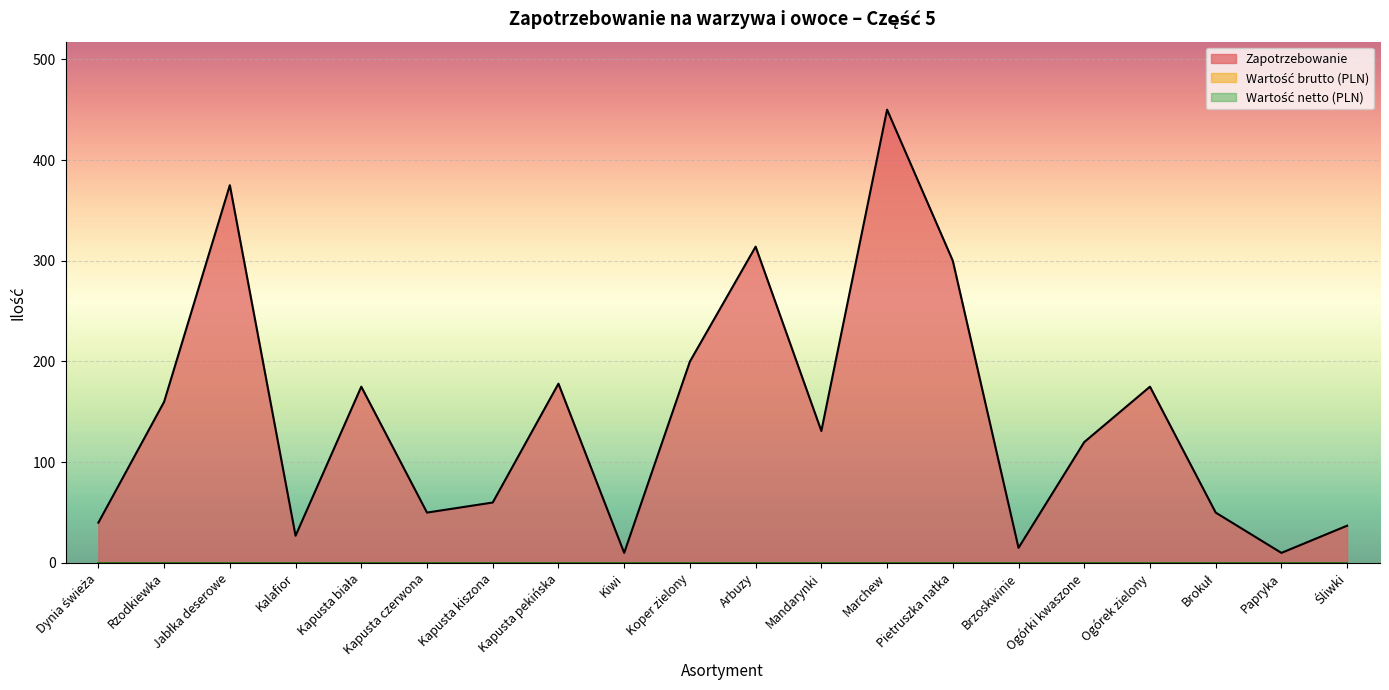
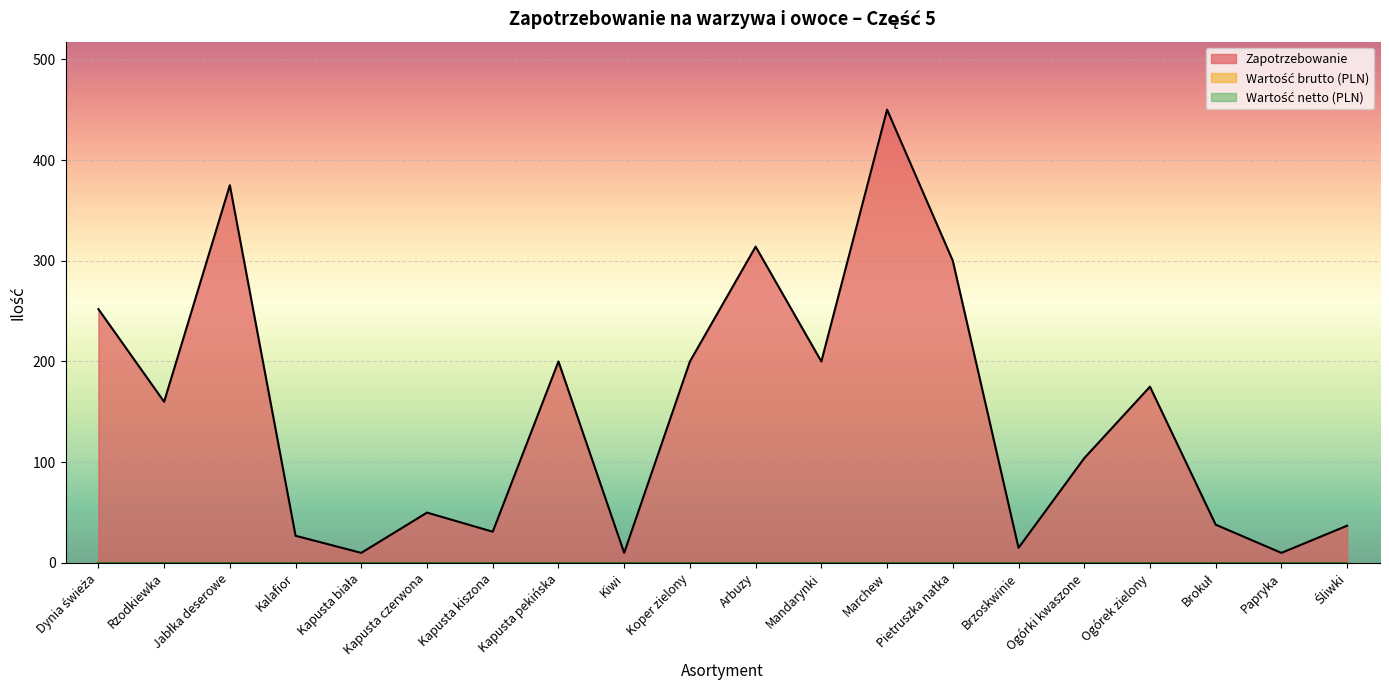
Zapotrzebowanie, Dynia świeża: 40 -> 252
Zapotrzebowanie, Kapusta biała: 175 -> 10
Zapotrzebowanie, Kapusta kiszona: 60 -> 31
Zapotrzebowanie, Kapusta pekińska: 178 -> 200
Zapotrzebowanie, Mandarynki: 131 -> 200
Zapotrzebowanie, Ogórki kwaszone: 120 -> 104
Zapotrzebowanie, Brokuł: 50 -> 38
